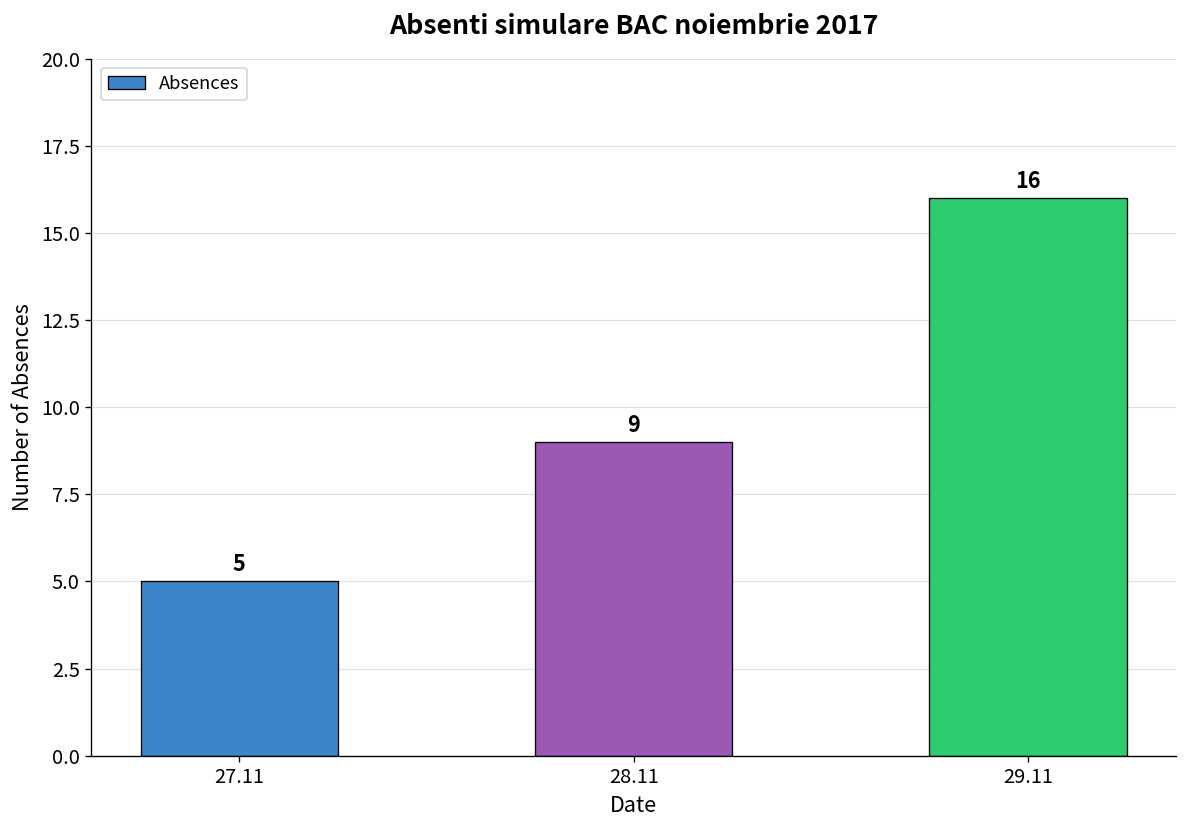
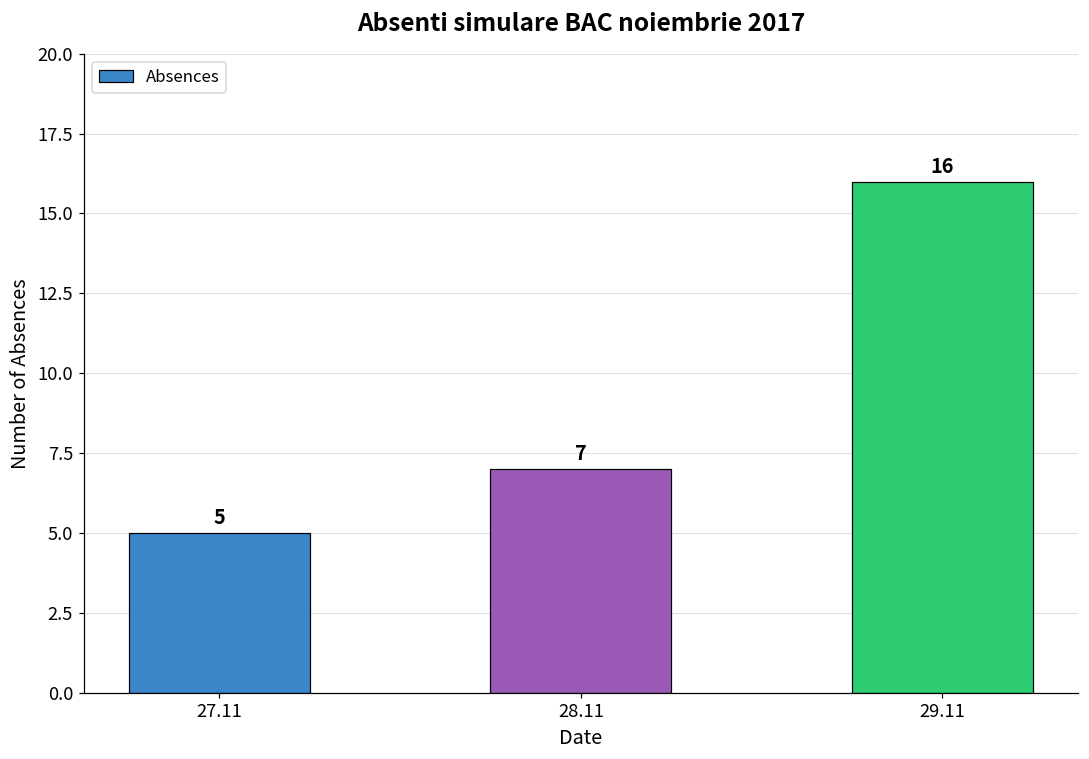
28.11: 9 -> 7
